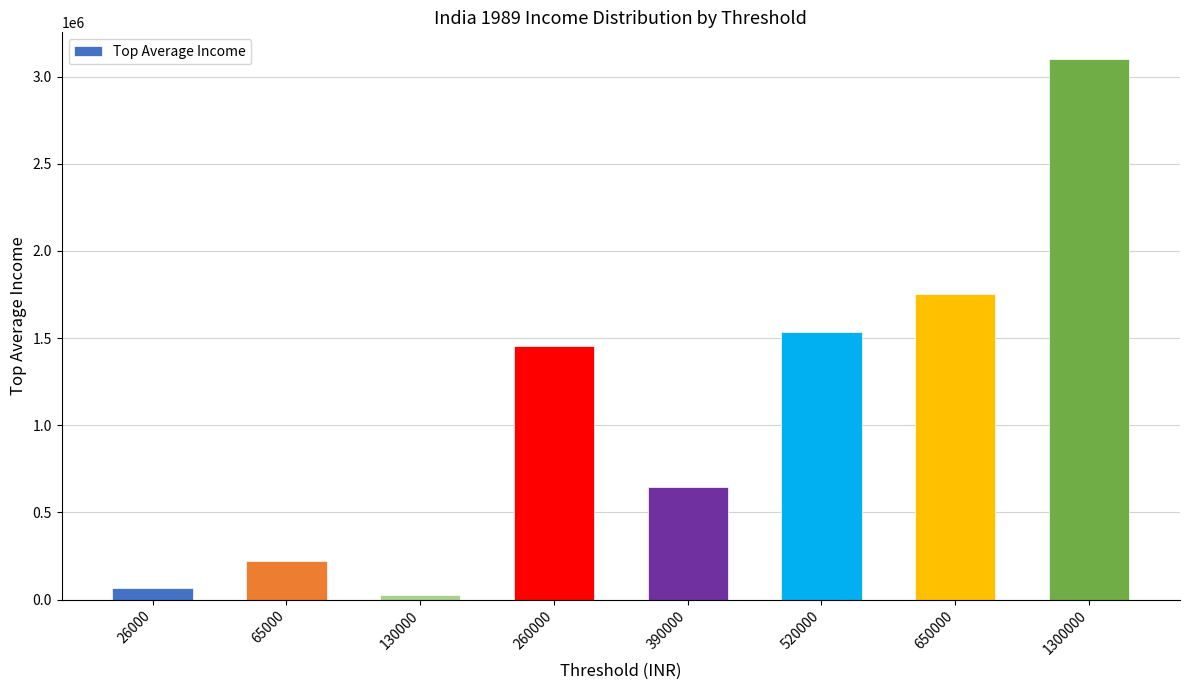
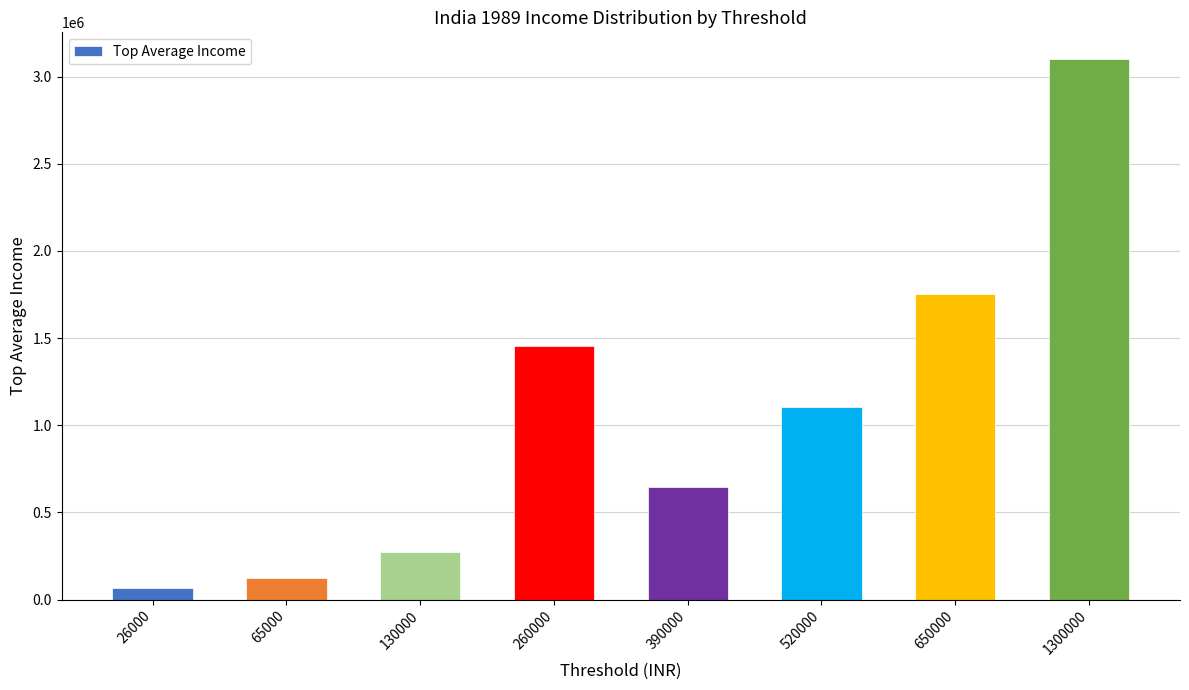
65000: 220000 -> 120000
130000: 30000 -> 270000
520000: 1540000 -> 1100000
